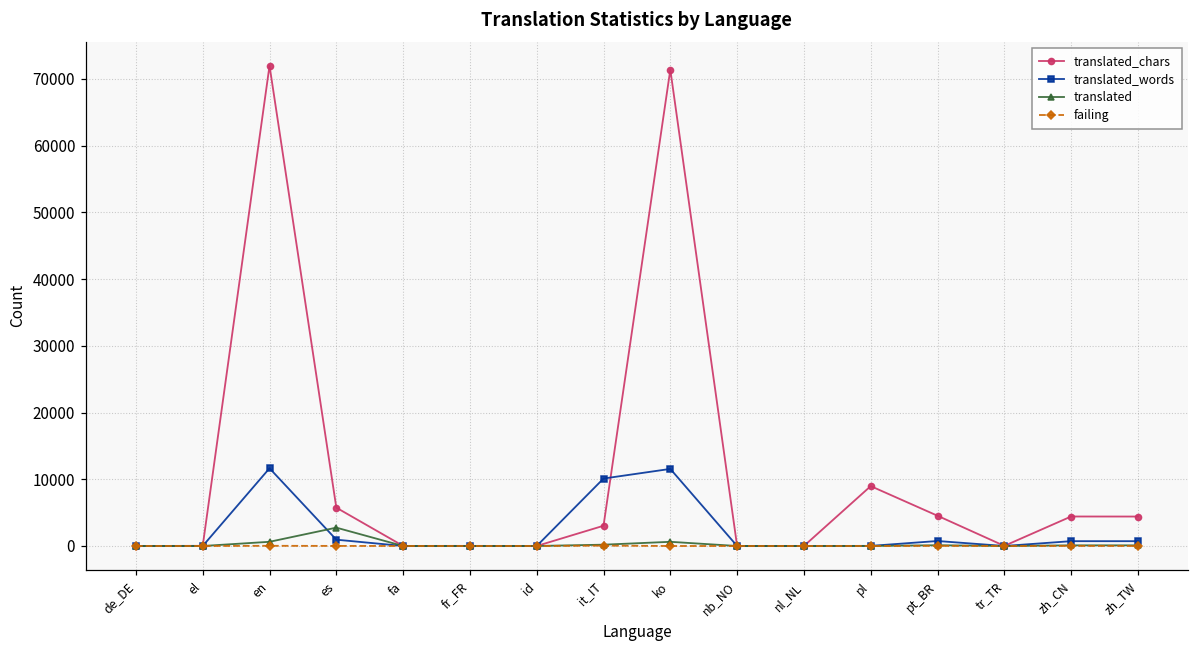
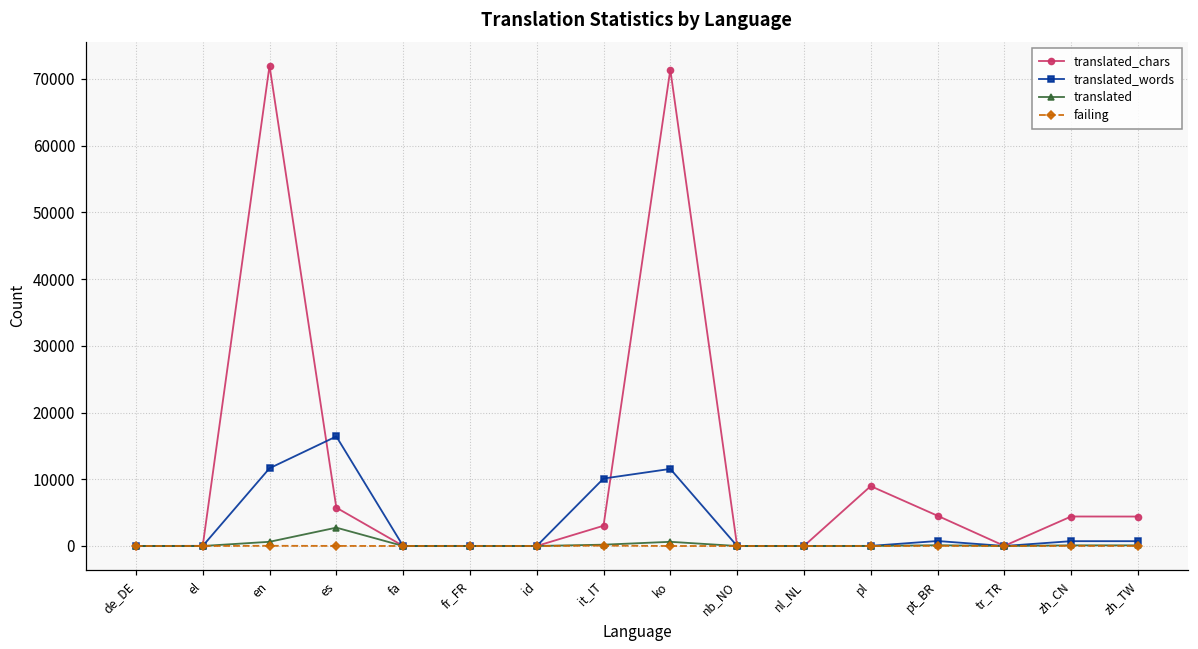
translated_words, es: 1000 -> 16000
